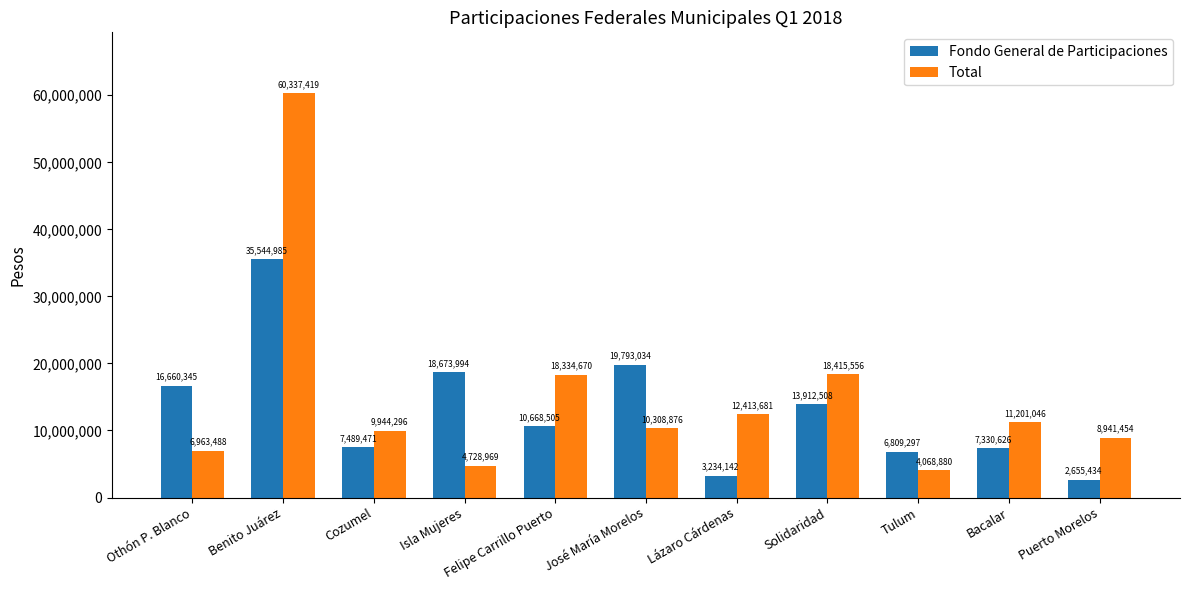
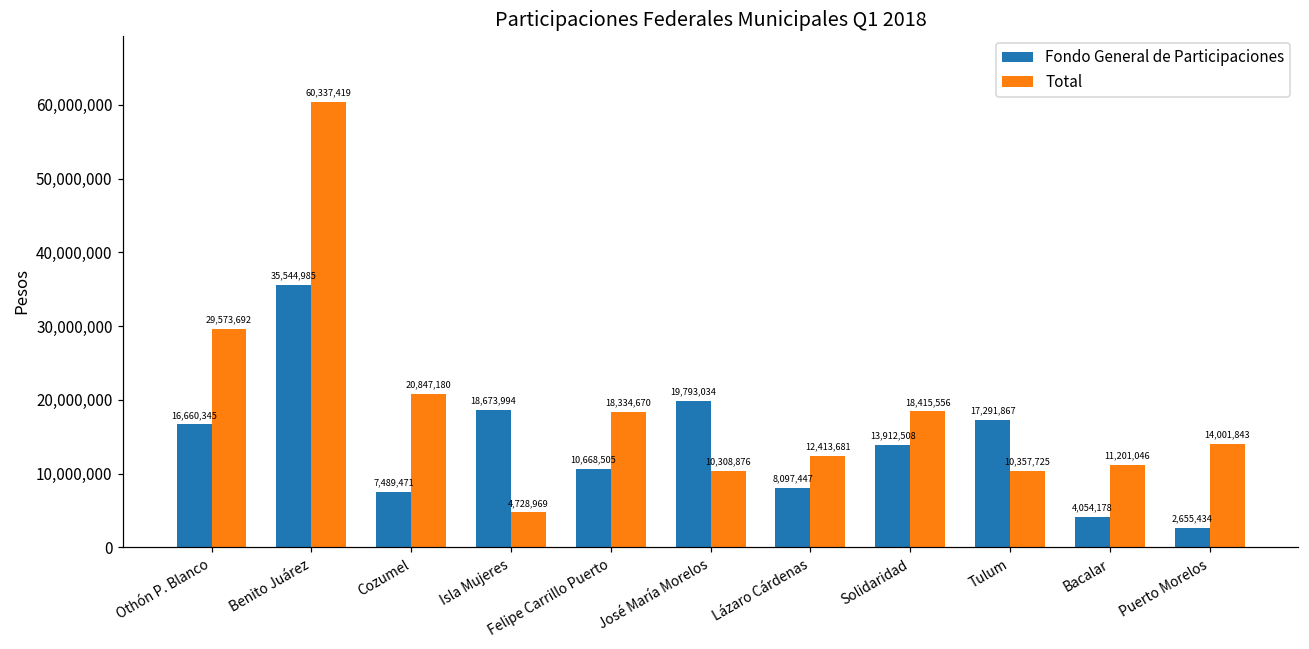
Total, Othón P. Blanco: 6,963,488 -> 29,573,692
Total, Cozumel: 9,944,296 -> 20,847,180
Fondo General de Participaciones, Lázaro Cárdenas: 3,234,142 -> 8,097,447
Fondo General de Participaciones, Tulum: 6,809,297 -> 17,291,867
Total, Tulum: 4,068,880 -> 10,357,725
Fondo General de Participaciones, Bacalar: 7,330,626 -> 4,054,178
Total, Puerto Morelos: 8,941,454 -> 14,001,843
